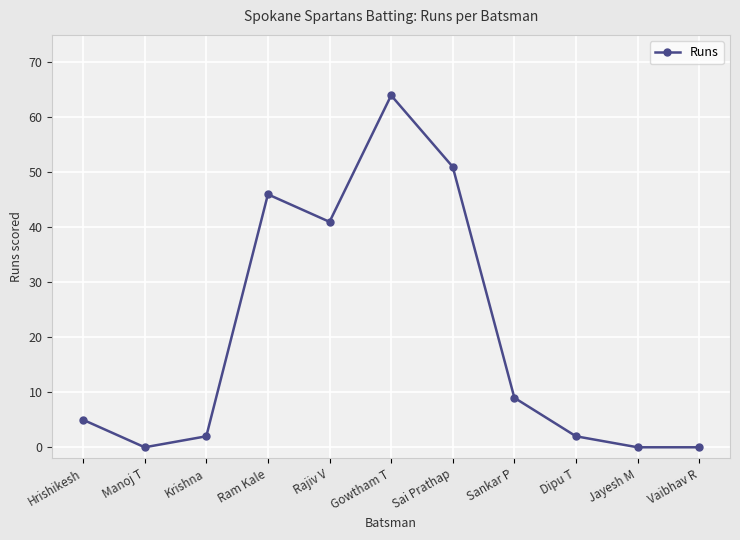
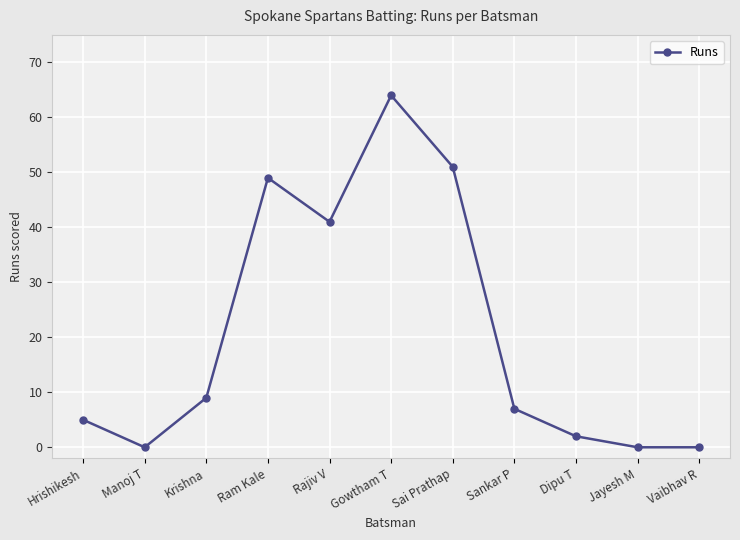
Krishna: 2 -> 9
Ram Kale: 46 -> 49
Sankar P: 9 -> 7
